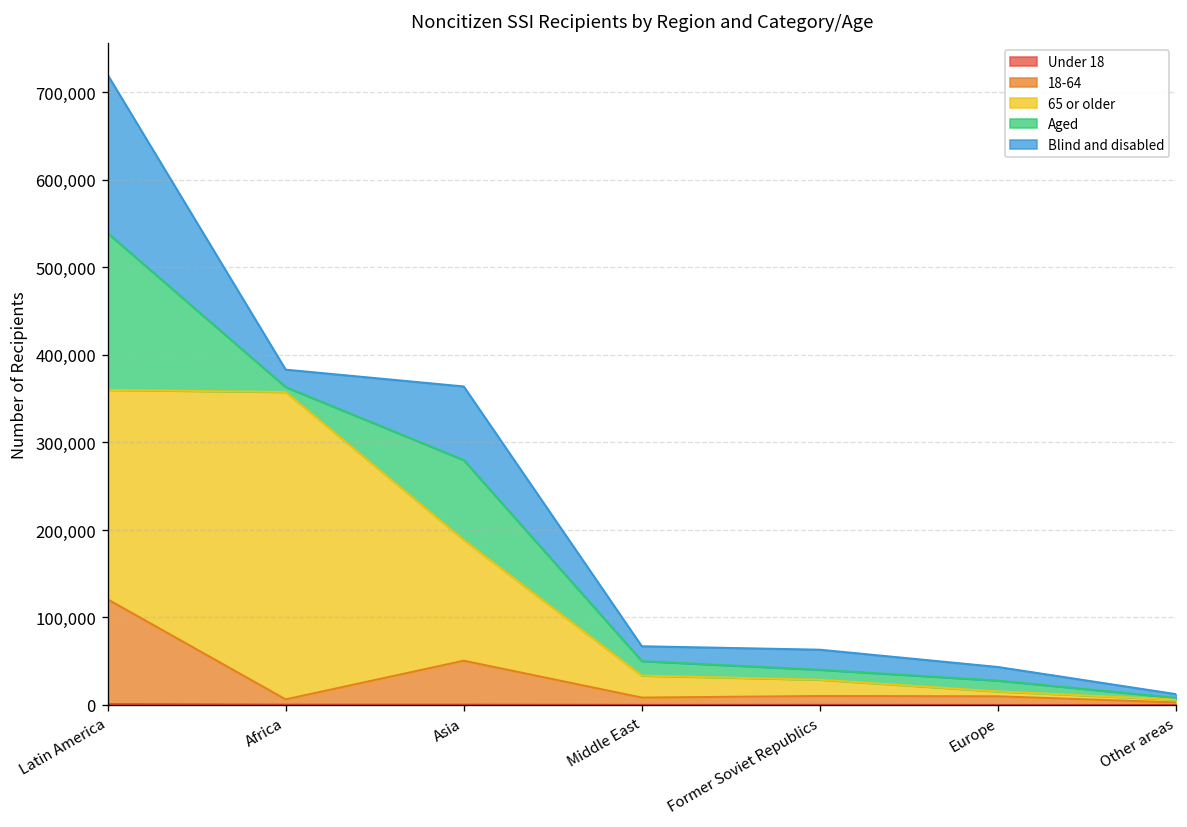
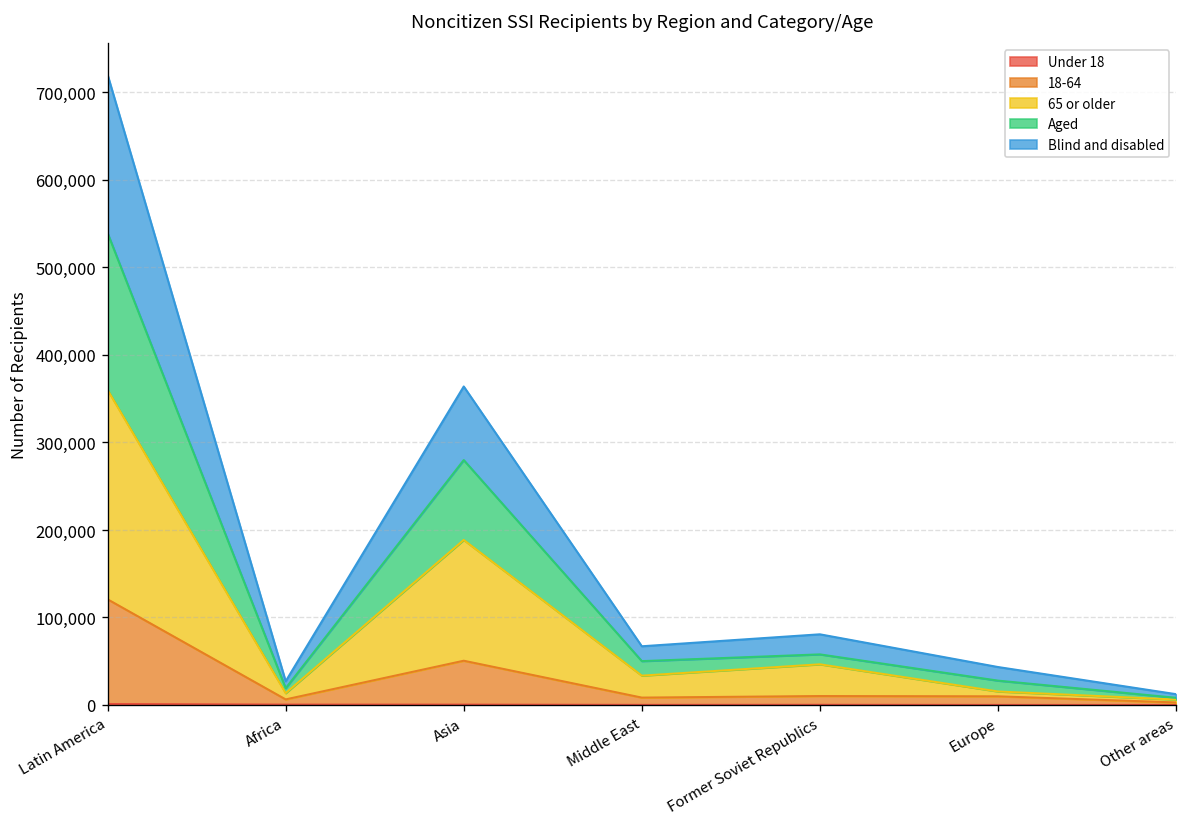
65 or older, Africa: 350,000 -> 10,000
Blind and disabled, Africa: 20,000 -> 10,000
65 or older, Former Soviet Republics: 20,000 -> 40,000
